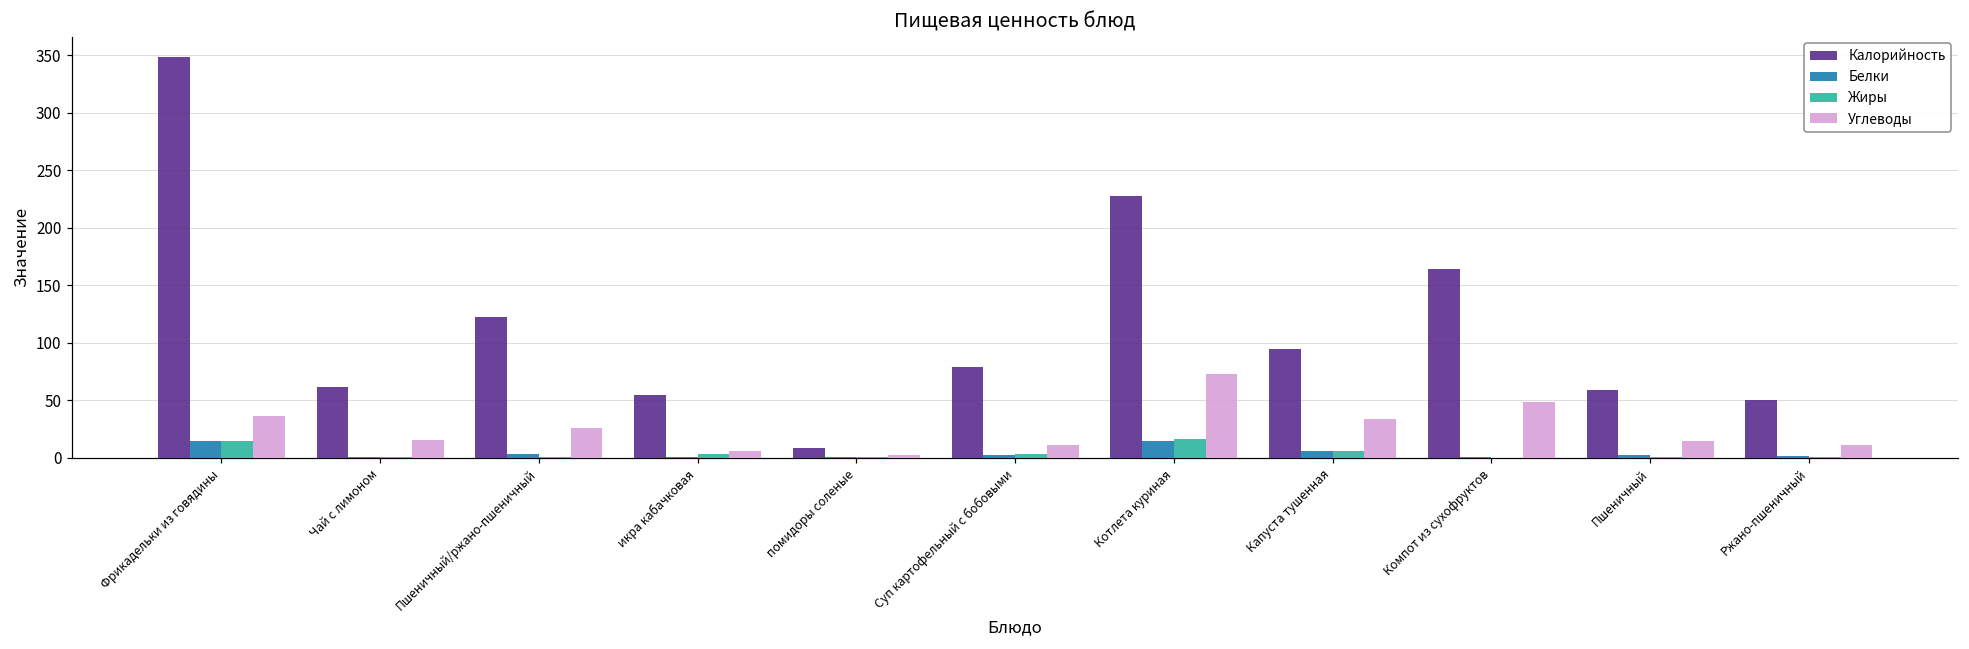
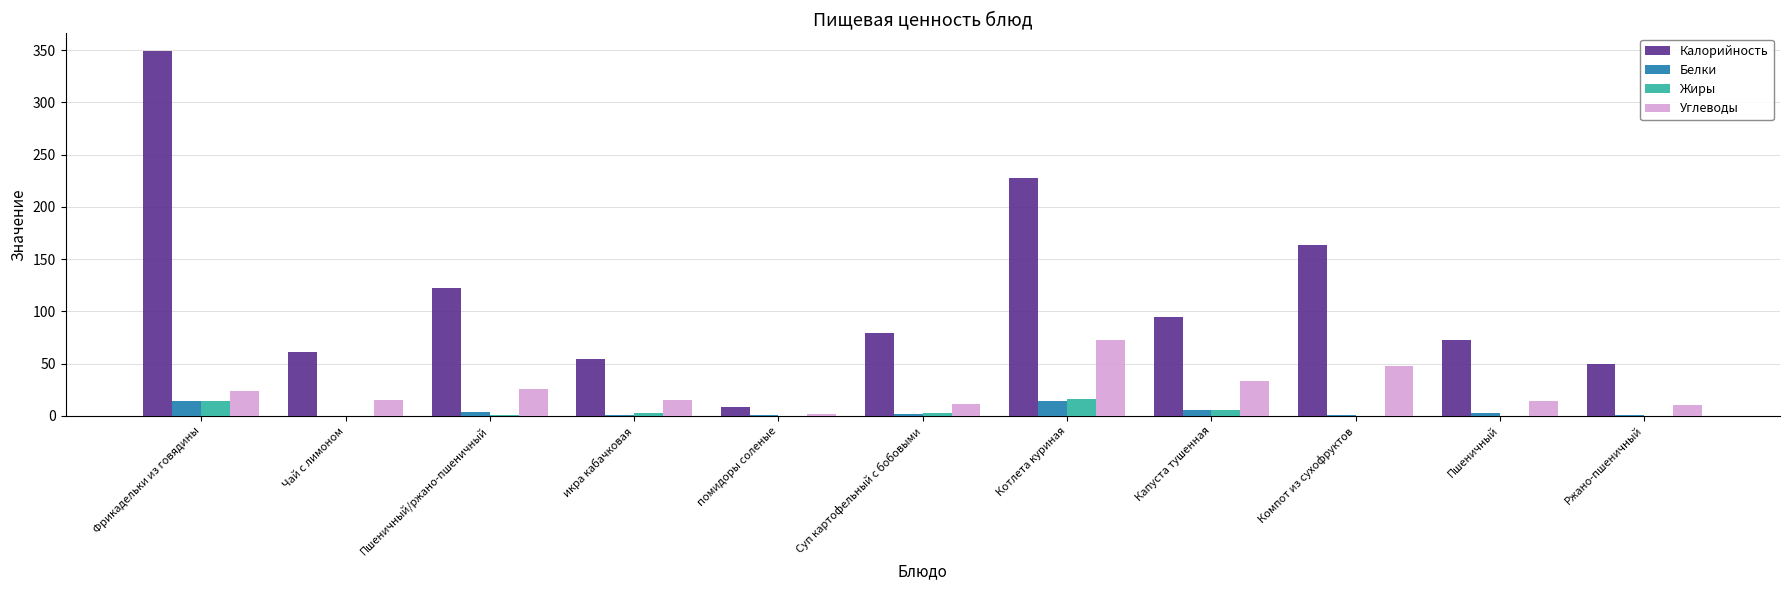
Углеводы, Фрикадельки из говядины: 36 -> 24
Углеводы, икра кабачковая: 5 -> 15
Калорийность, Пшеничный: 59 -> 73
